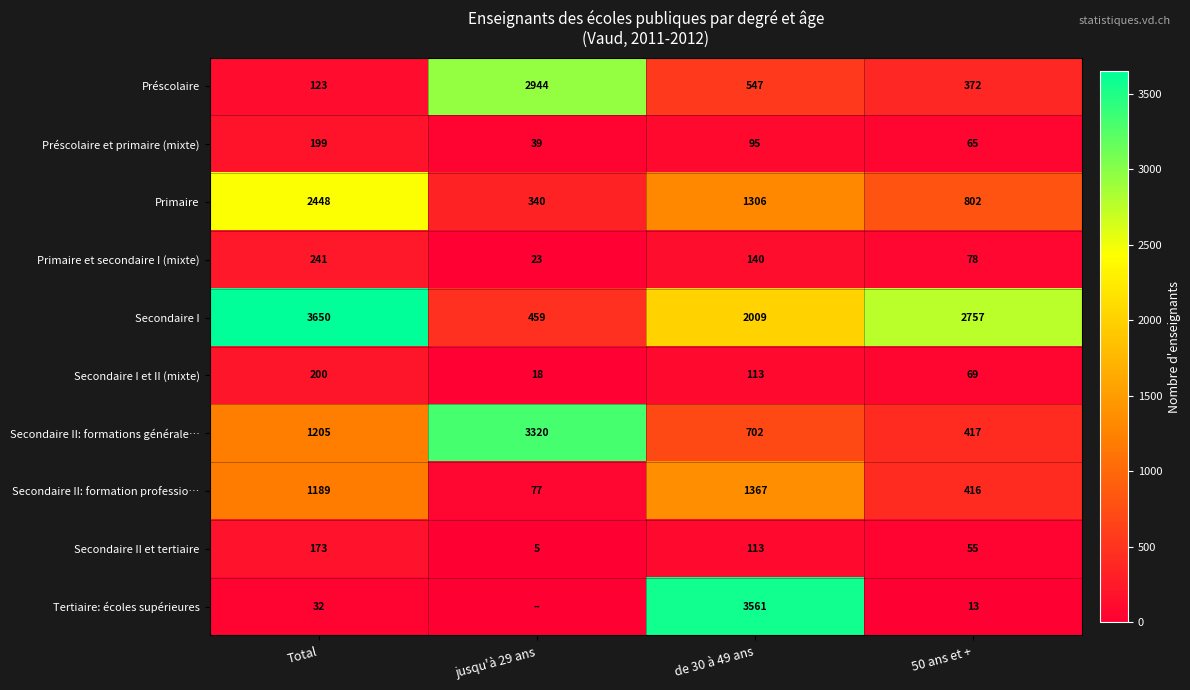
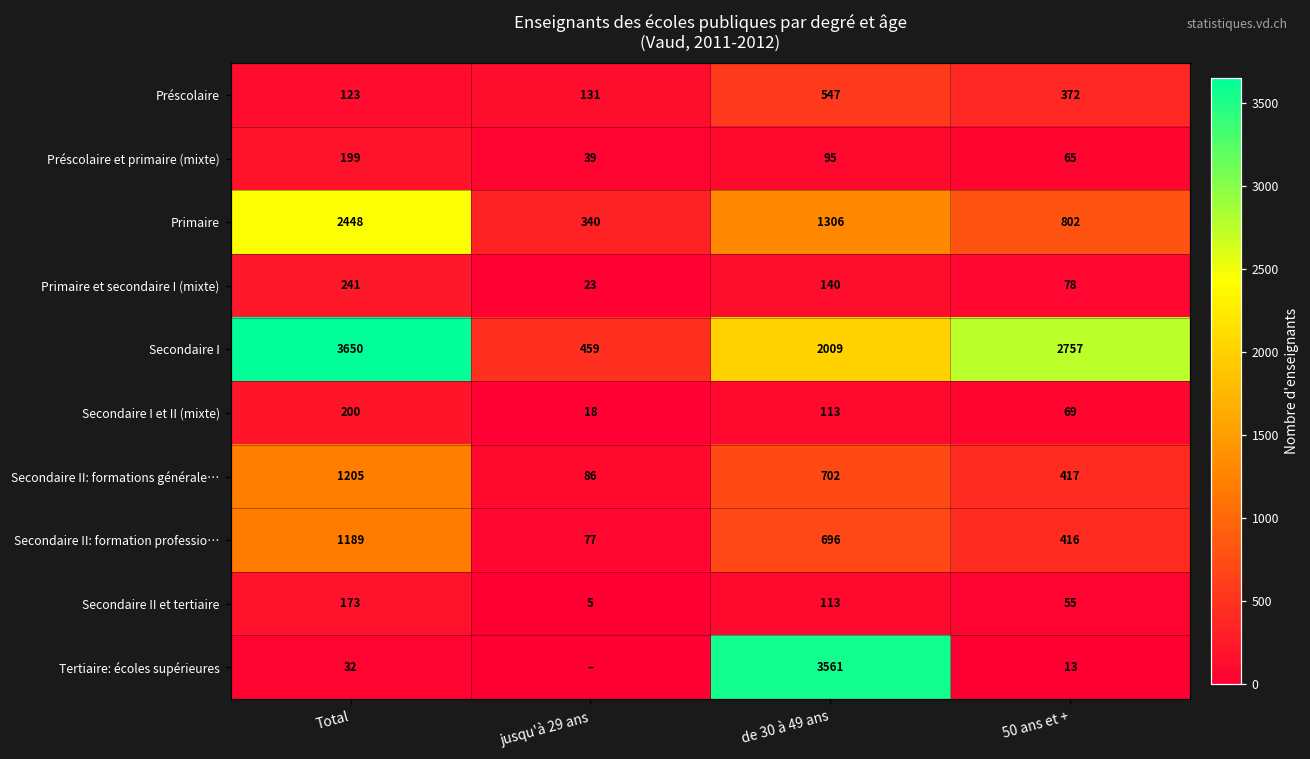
Préscolaire, jusqu'à 29 ans: 2944 -> 131
Secondaire II: formations générale…, jusqu'à 29 ans: 3320 -> 86
Secondaire II: formation professio…, de 30 à 49 ans: 1367 -> 696
